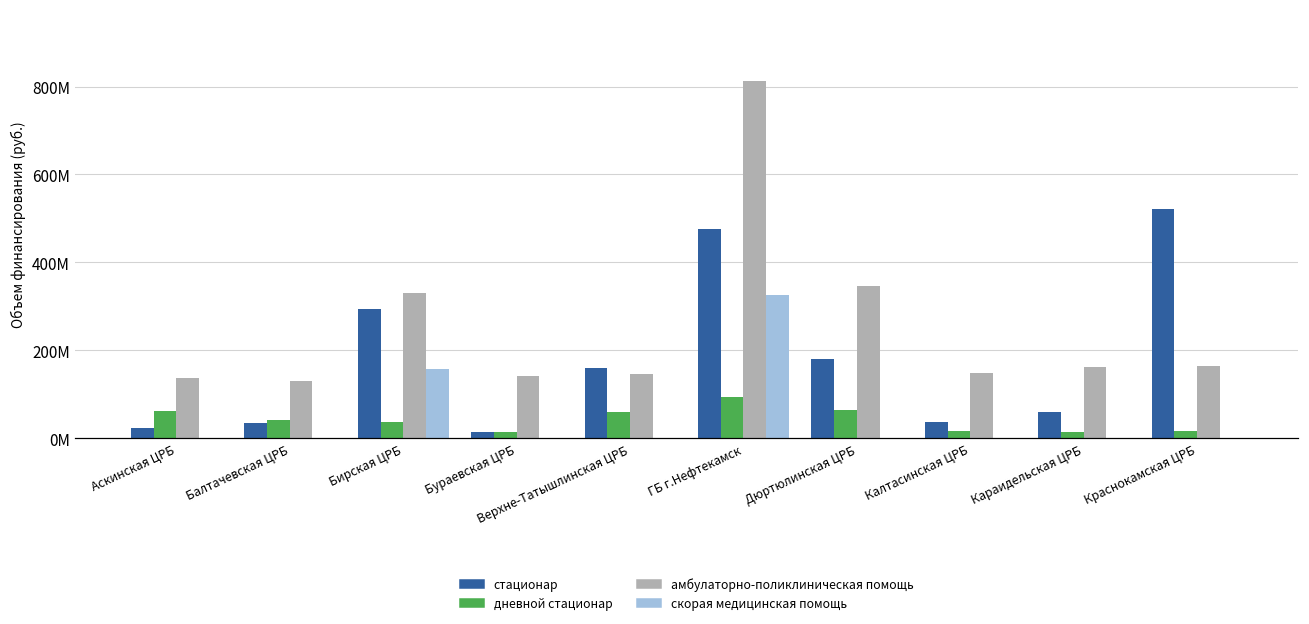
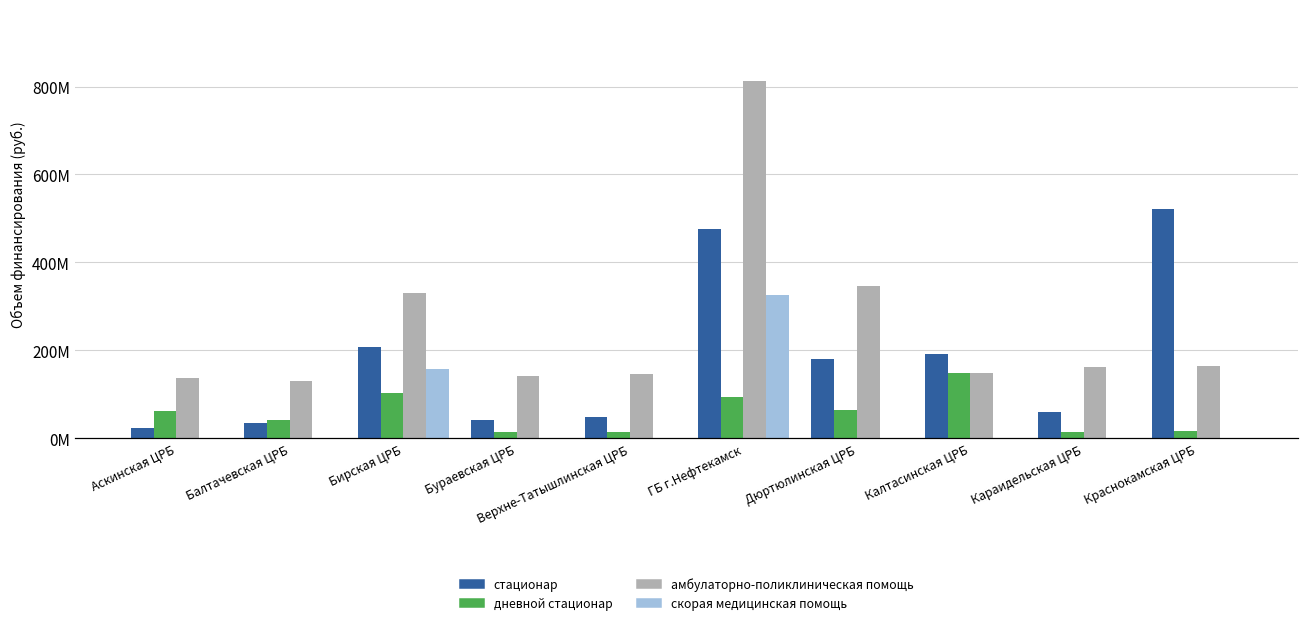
стационар, Бирская ЦРБ: 290000000 -> 210000000
дневной стационар, Бирская ЦРБ: 40000000 -> 100000000
стационар, Бураевская ЦРБ: 10000000 -> 40000000
стационар, Верхне-Татышлинская ЦРБ: 160000000 -> 50000000
дневной стационар, Верхне-Татышлинская ЦРБ: 60000000 -> 10000000
стационар, Калтасинская ЦРБ: 40000000 -> 190000000
дневной стационар, Калтасинская ЦРБ: 20000000 -> 150000000
